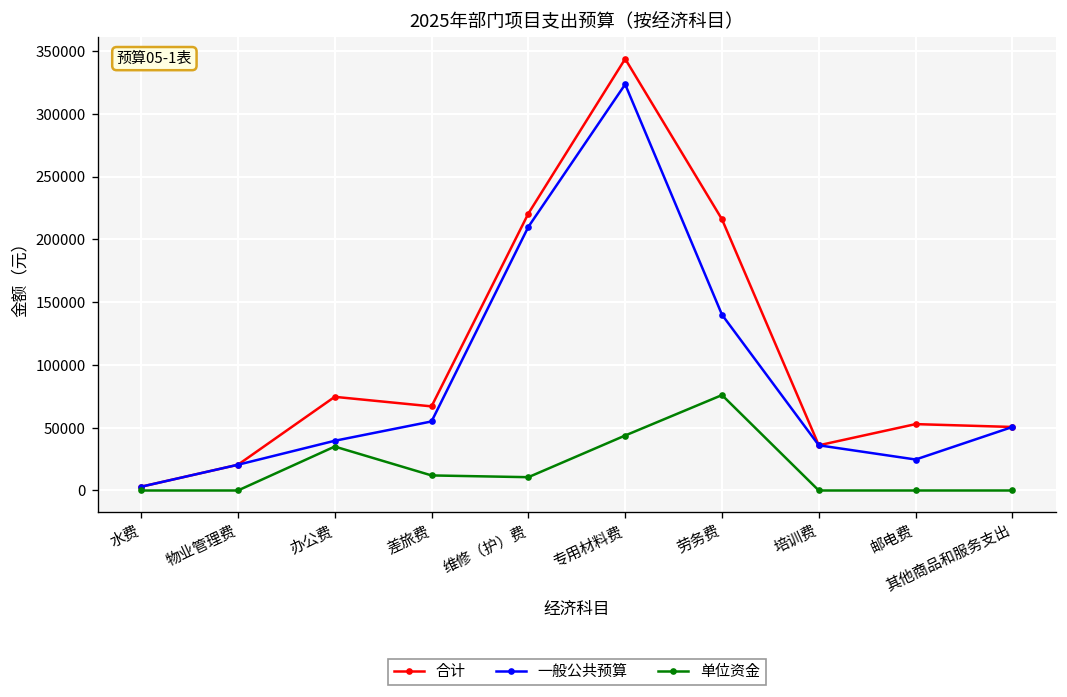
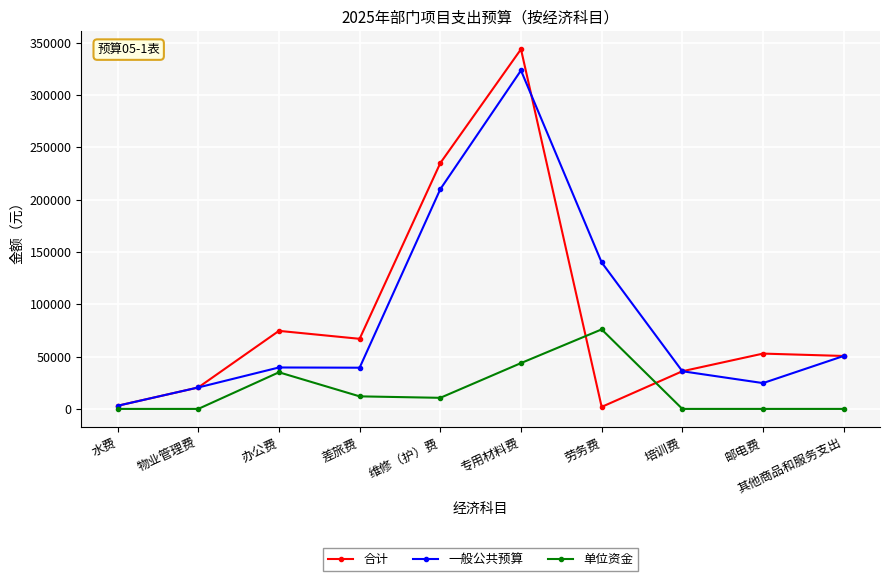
一般公共预算, 差旅费: 55000 -> 39000
合计, 维修（护）费: 221000 -> 235000
合计, 劳务费: 216000 -> 2000
